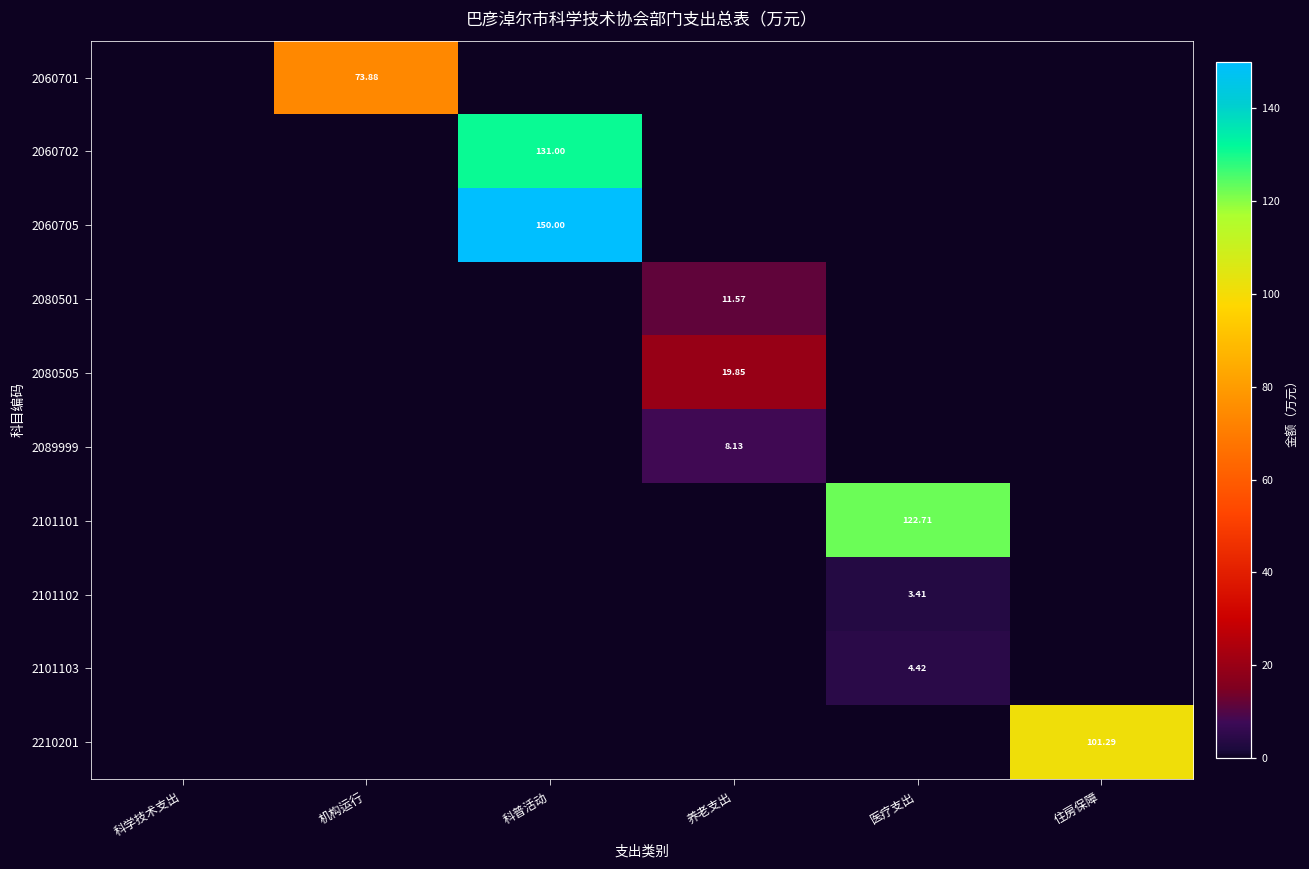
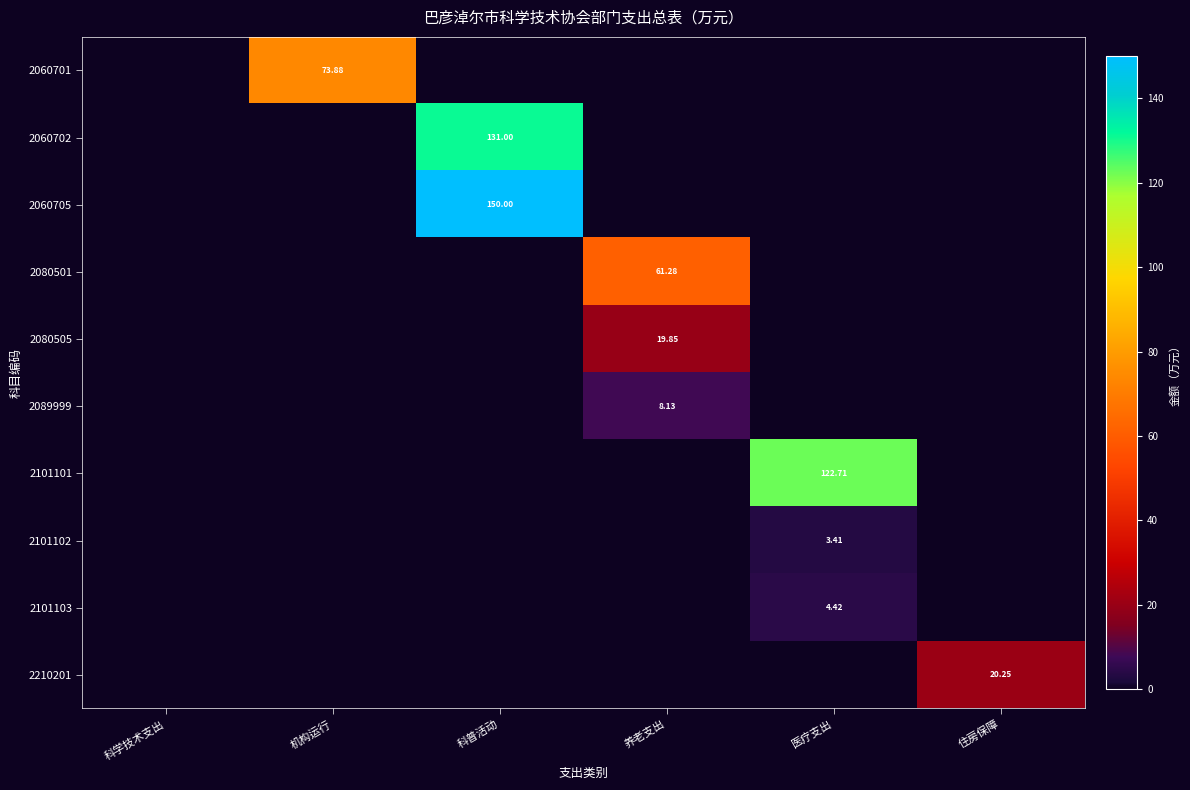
2080501, 养老支出: 11.57 -> 61.28
2210201, 住房保障: 101.29 -> 20.25
